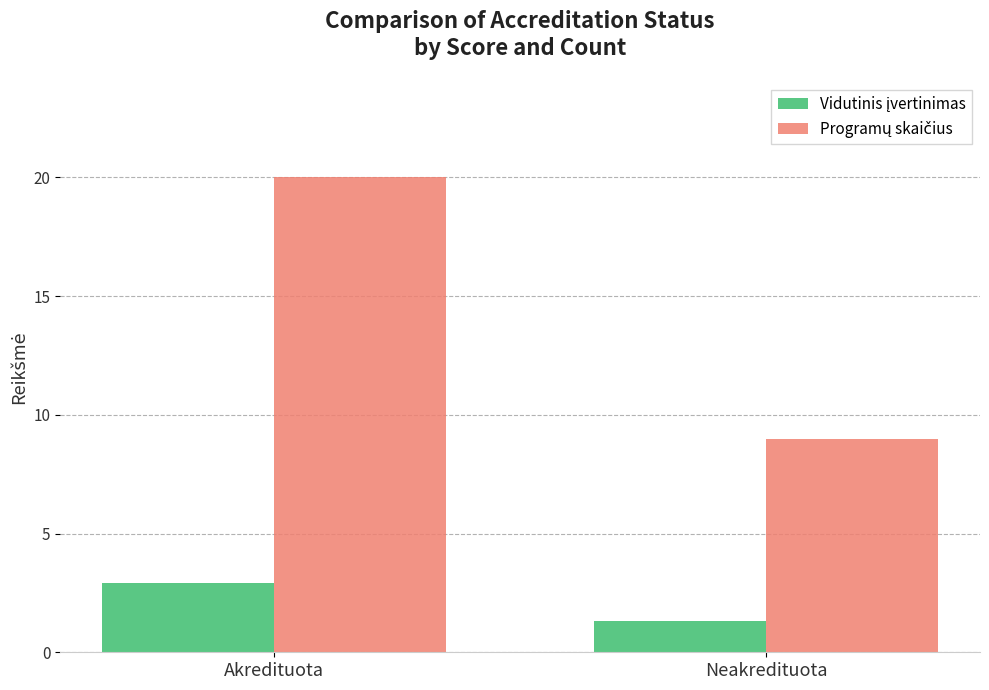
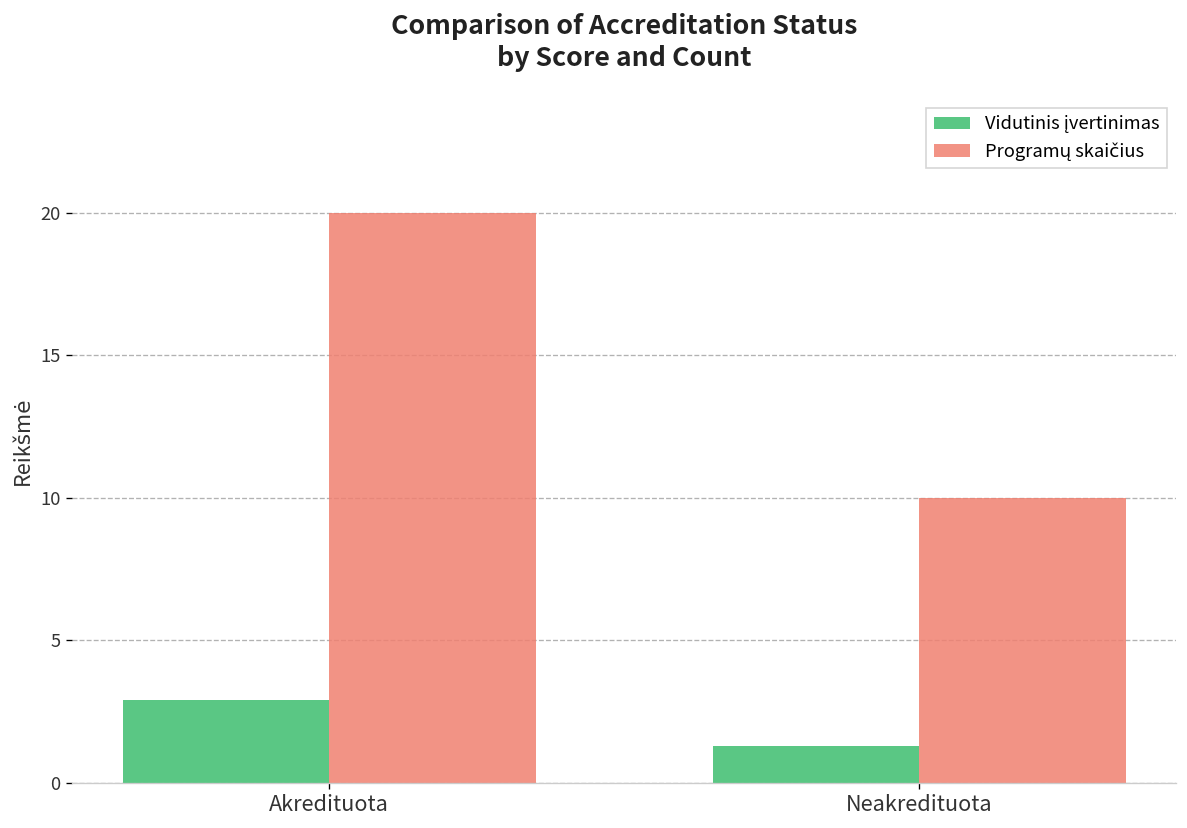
Programų skaičius, Neakredituota: 9 -> 10
